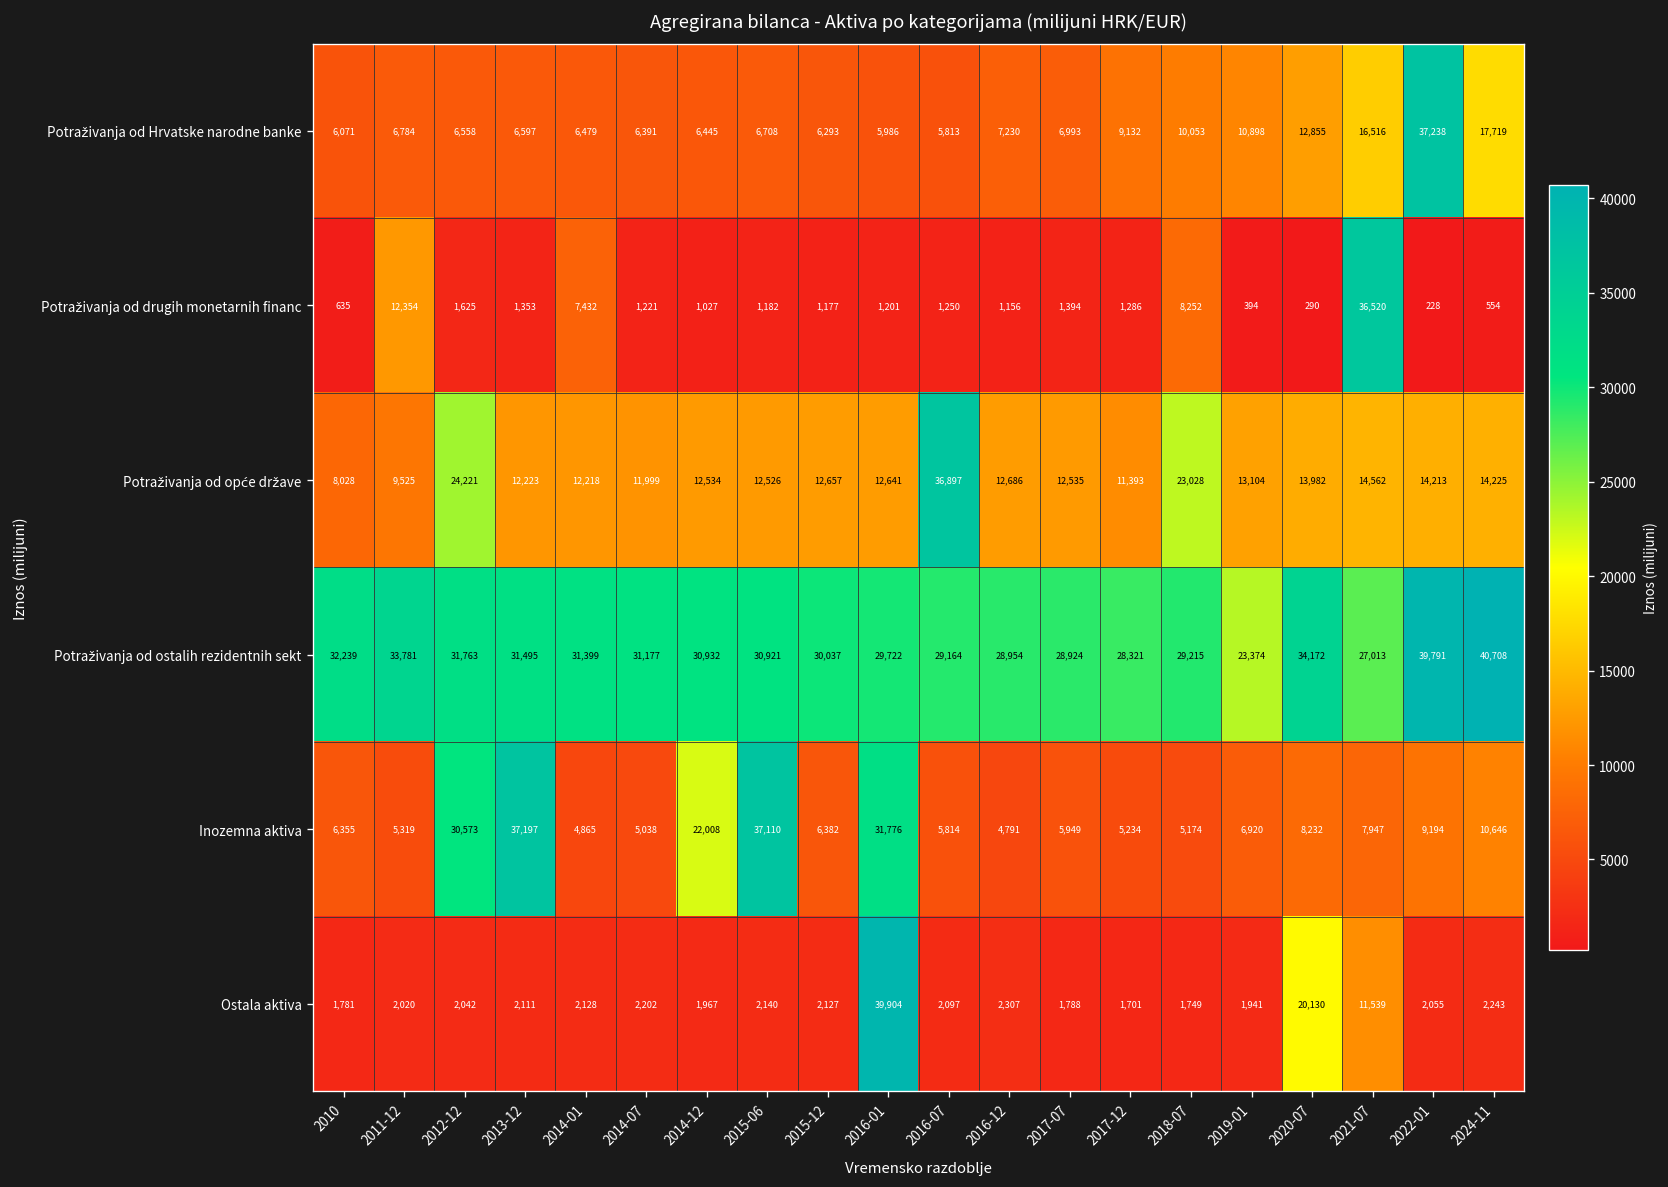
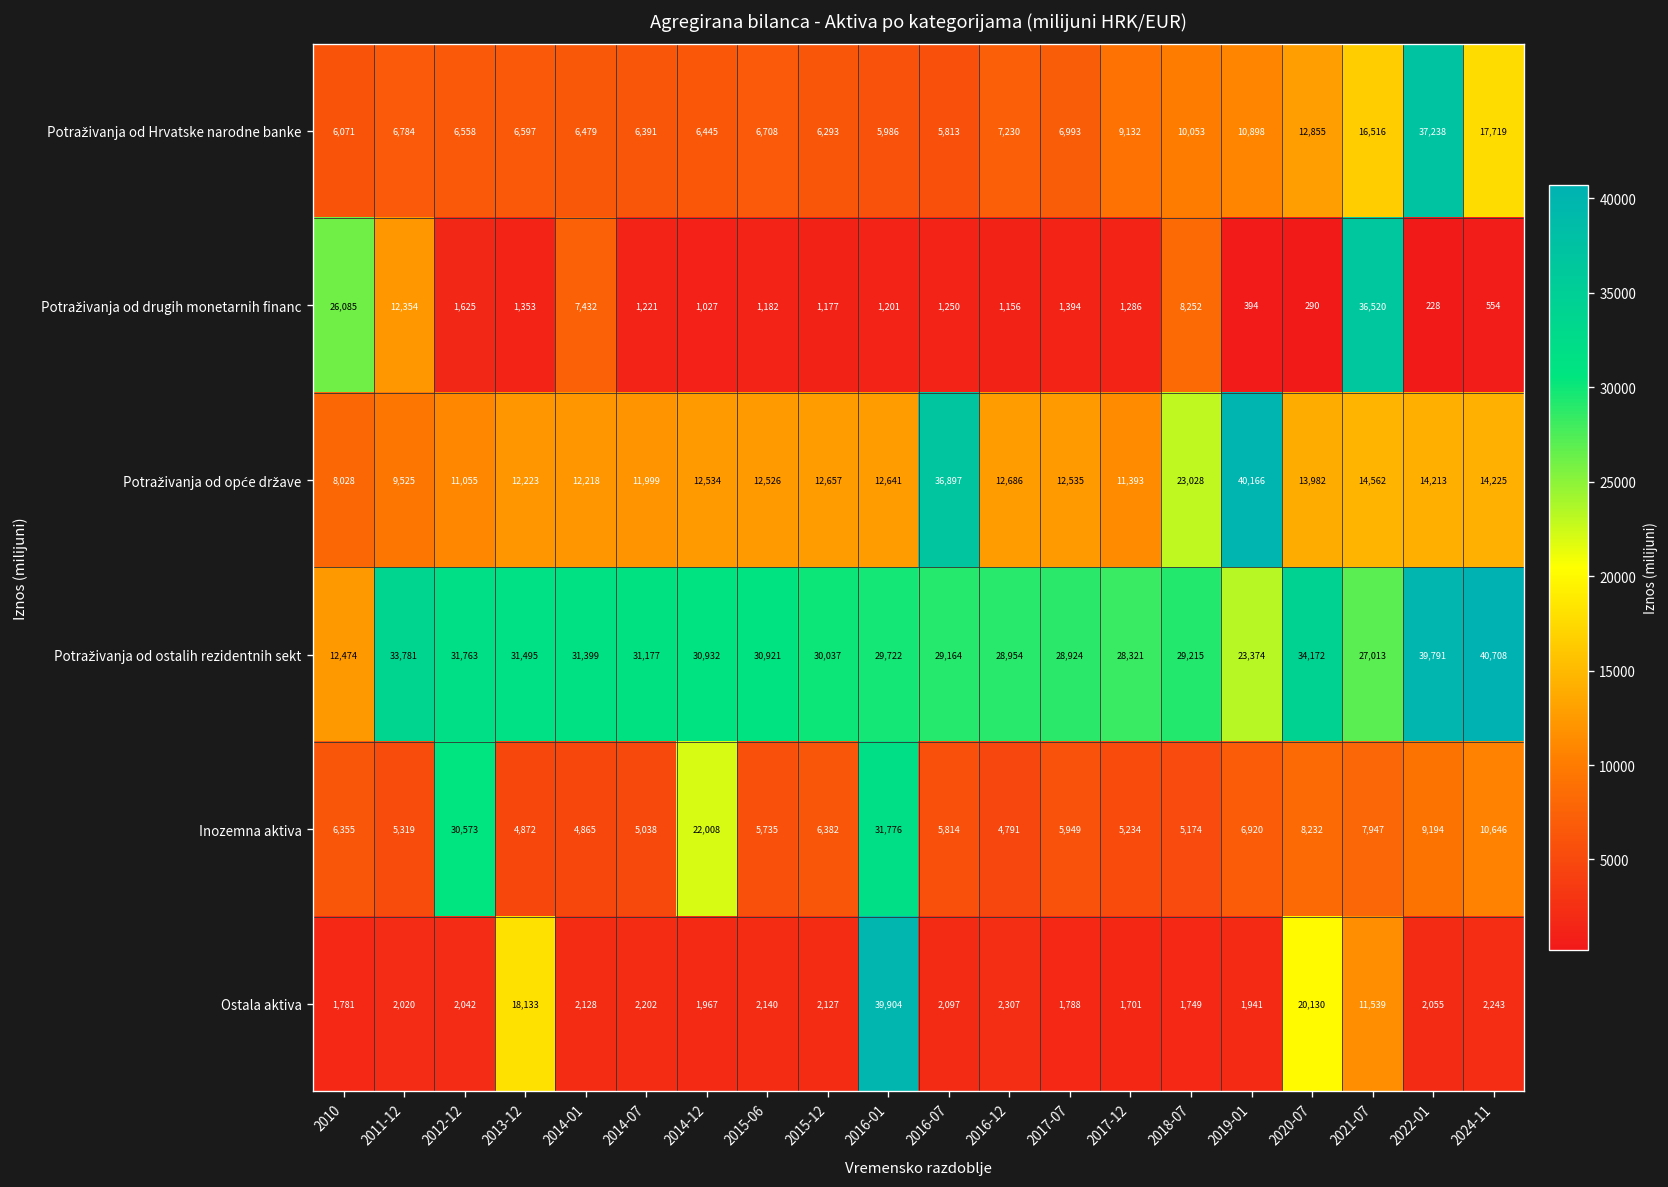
Potraživanja od drugih monetarnih financ, 2010: 635 -> 26,085
Potraživanja od opće države, 2012-12: 24,221 -> 11,055
Potraživanja od opće države, 2019-01: 13,104 -> 40,166
Potraživanja od ostalih rezidentnih sekt, 2010: 32,239 -> 12,474
Inozemna aktiva, 2013-12: 37,197 -> 4,872
Inozemna aktiva, 2015-06: 37,110 -> 5,735
Ostala aktiva, 2013-12: 2,111 -> 18,133
